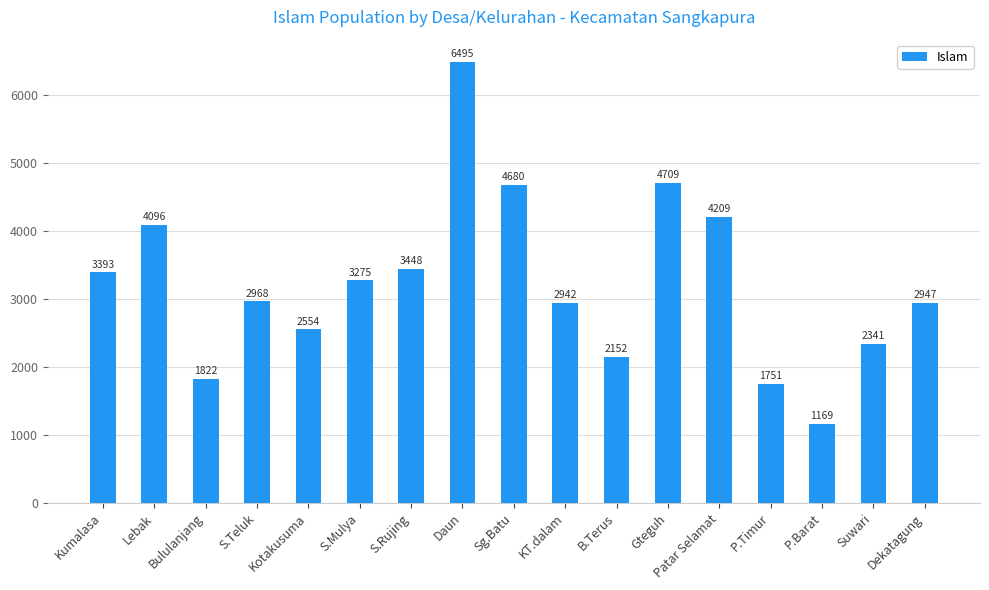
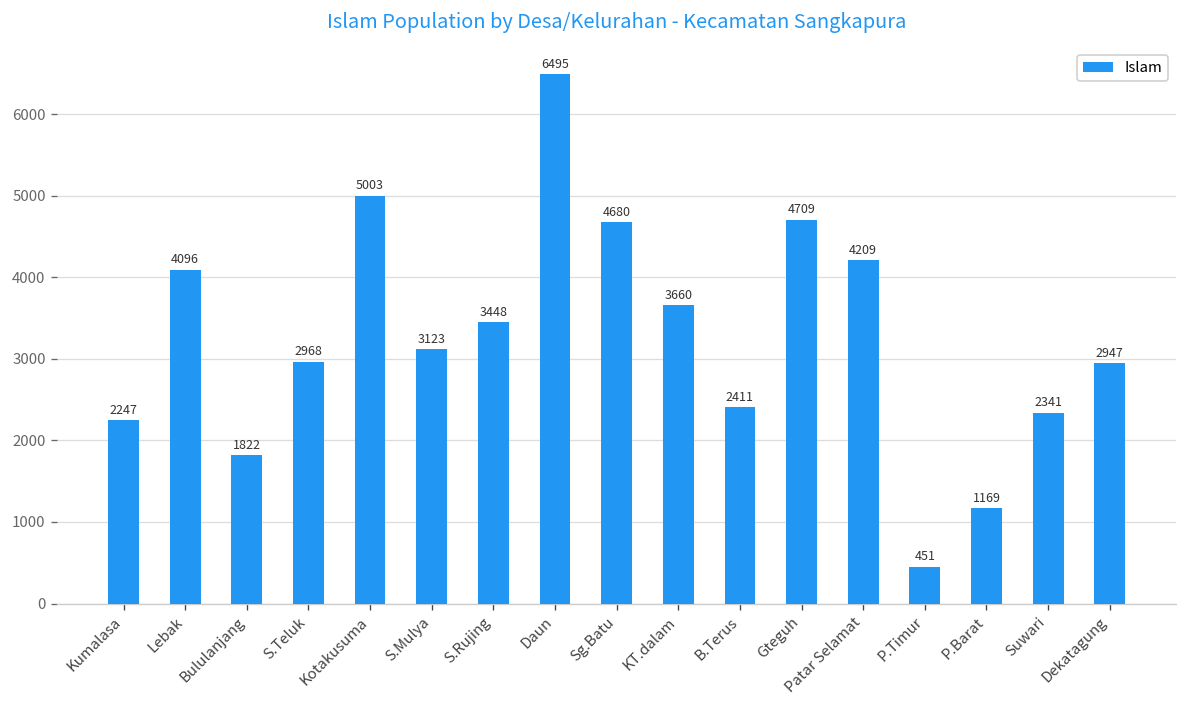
Kumalasa: 3393 -> 2247
Kotakusuma: 2554 -> 5003
S.Mulya: 3275 -> 3123
KT.dalam: 2942 -> 3660
B.Terus: 2152 -> 2411
P.Timur: 1751 -> 451
